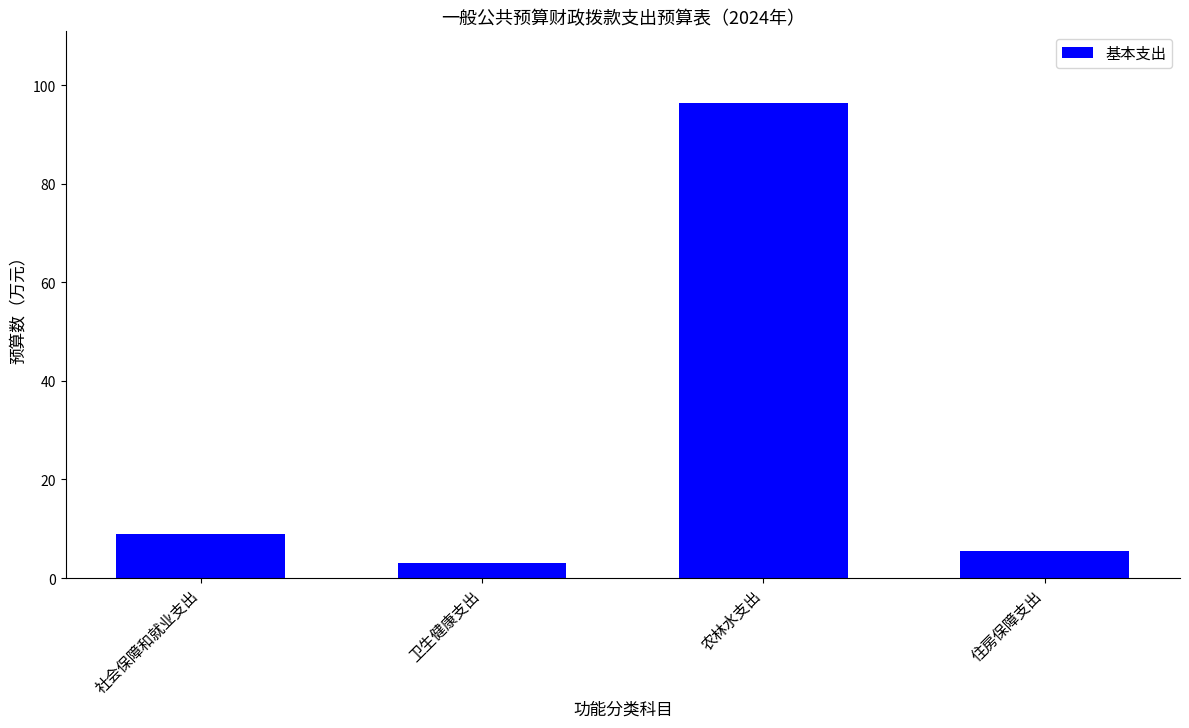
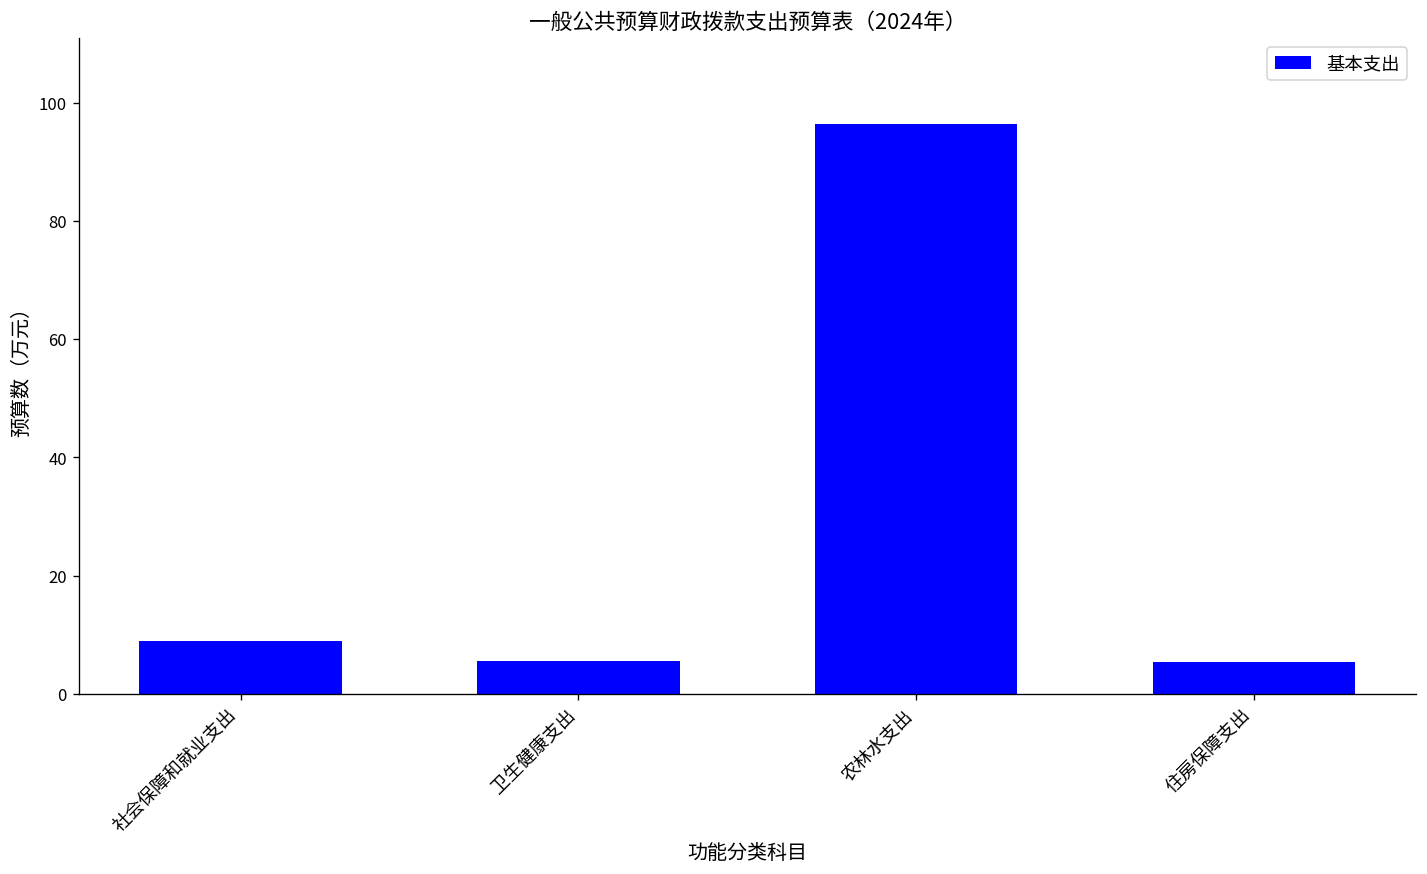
卫生健康支出: 3 -> 6
